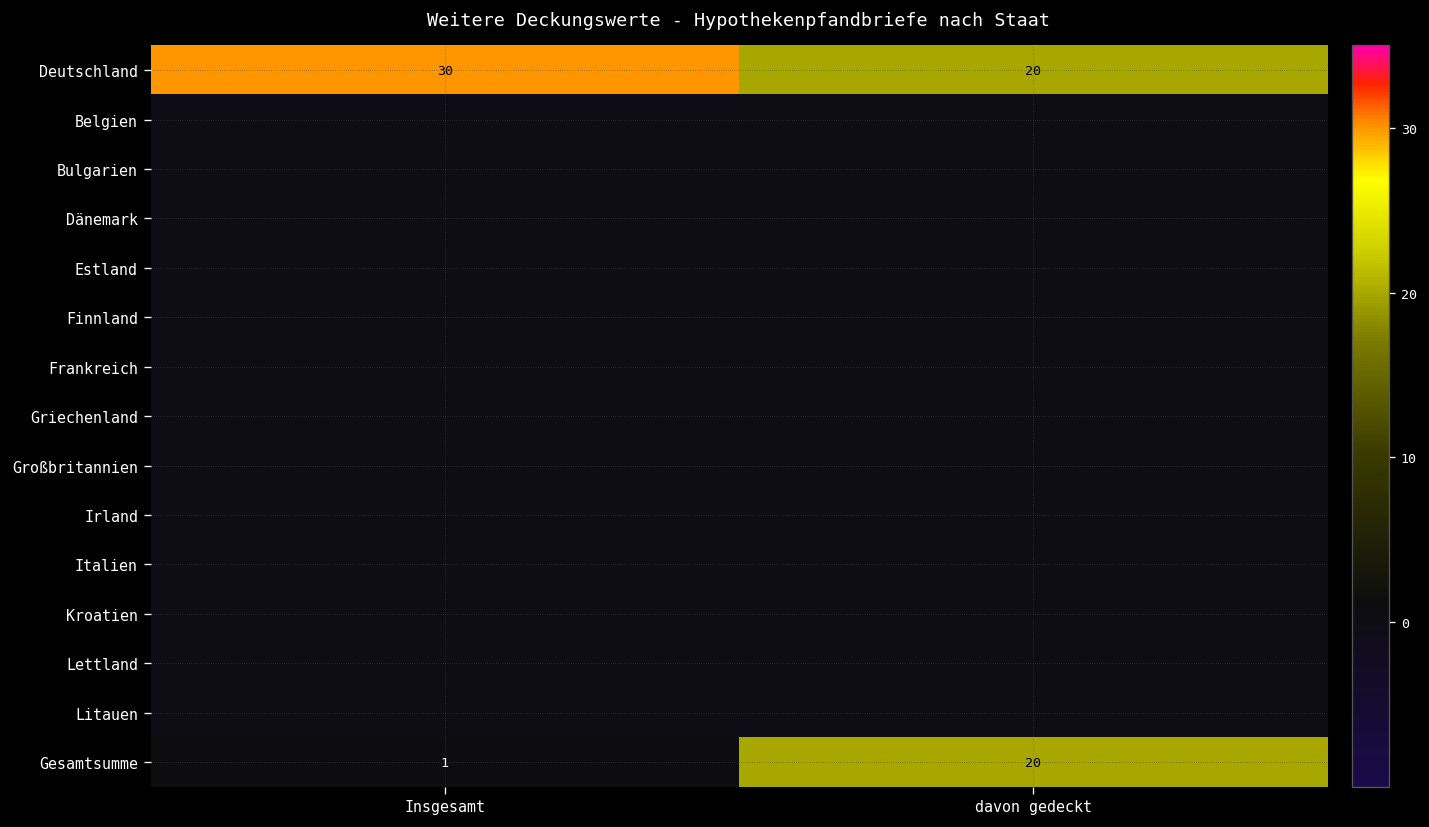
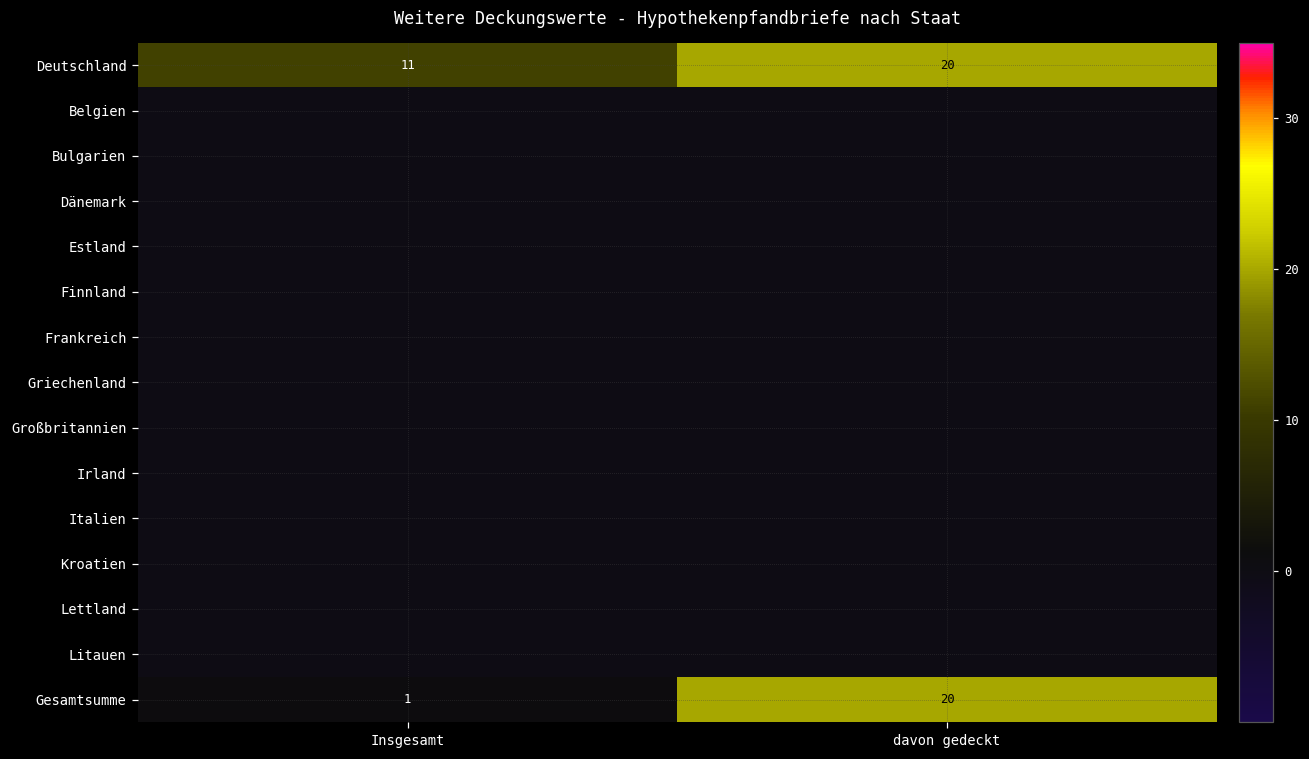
Deutschland, Insgesamt: 30 -> 11
